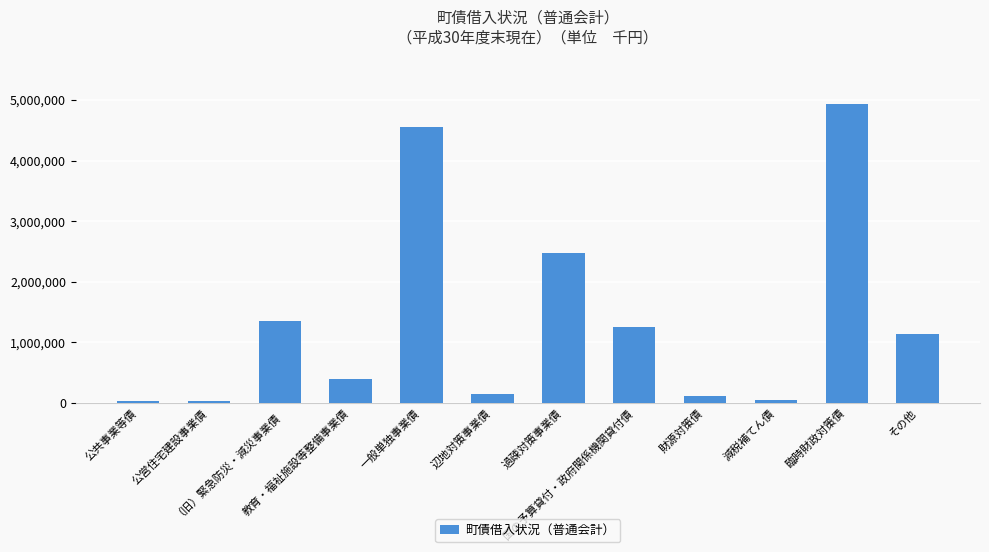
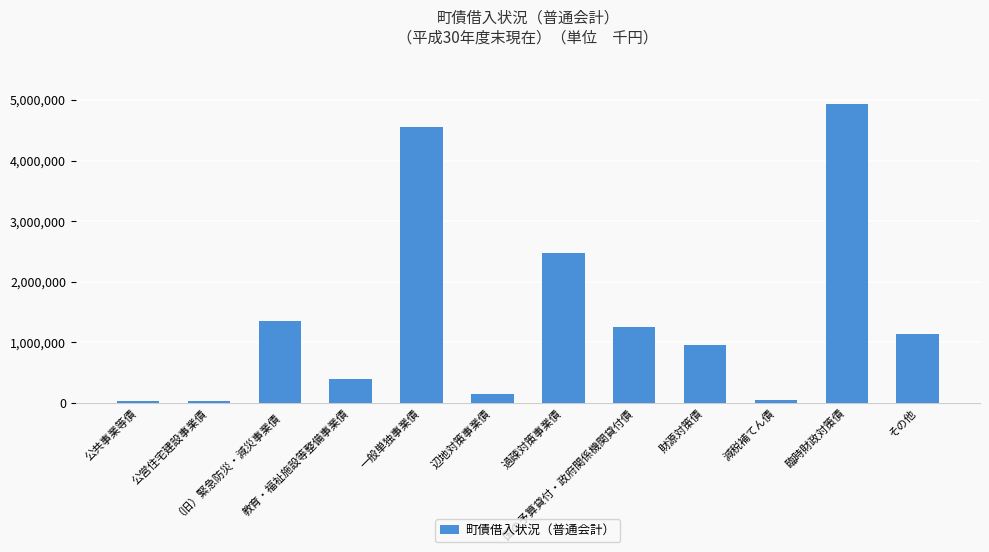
財源対策債: 100,000 -> 900,000
